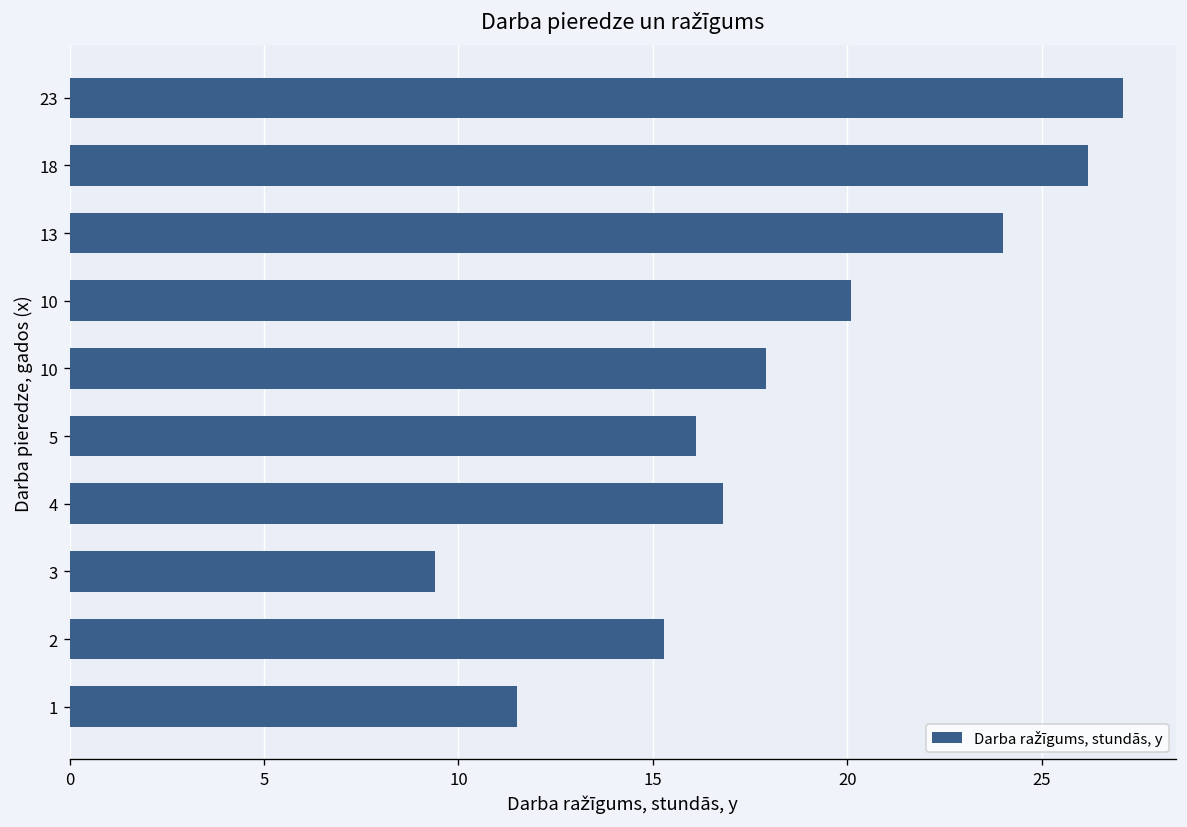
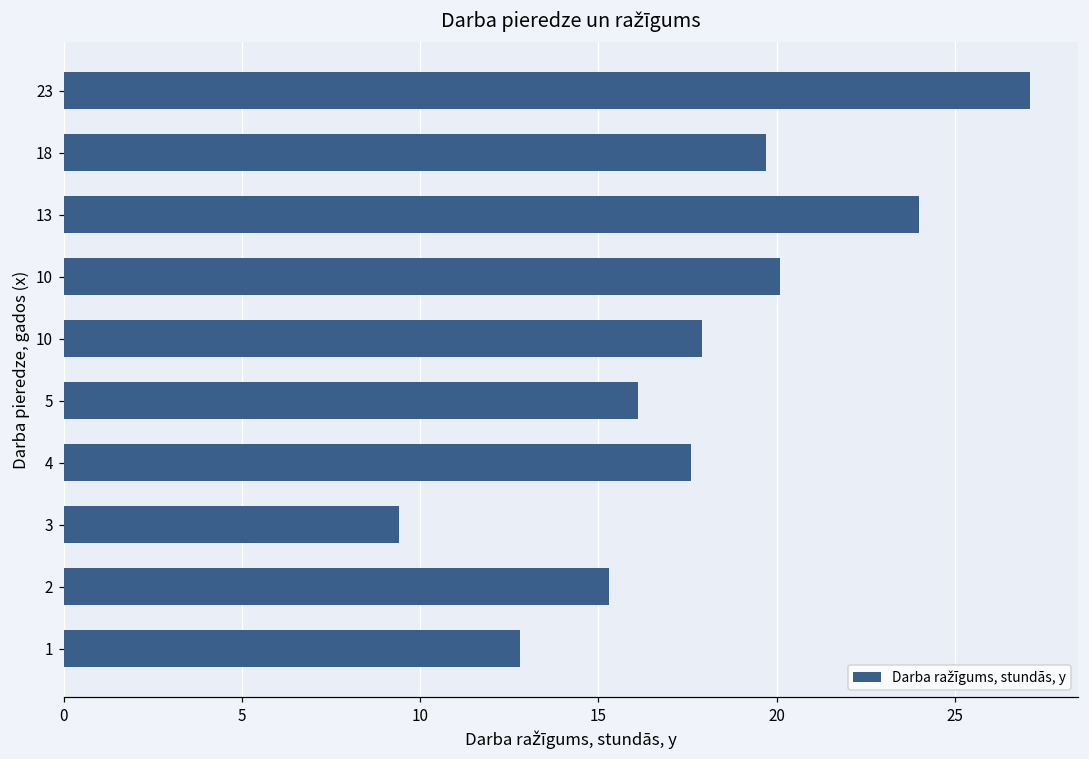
18: 26.2 -> 19.7
4: 16.8 -> 17.6
1: 11.5 -> 12.8
